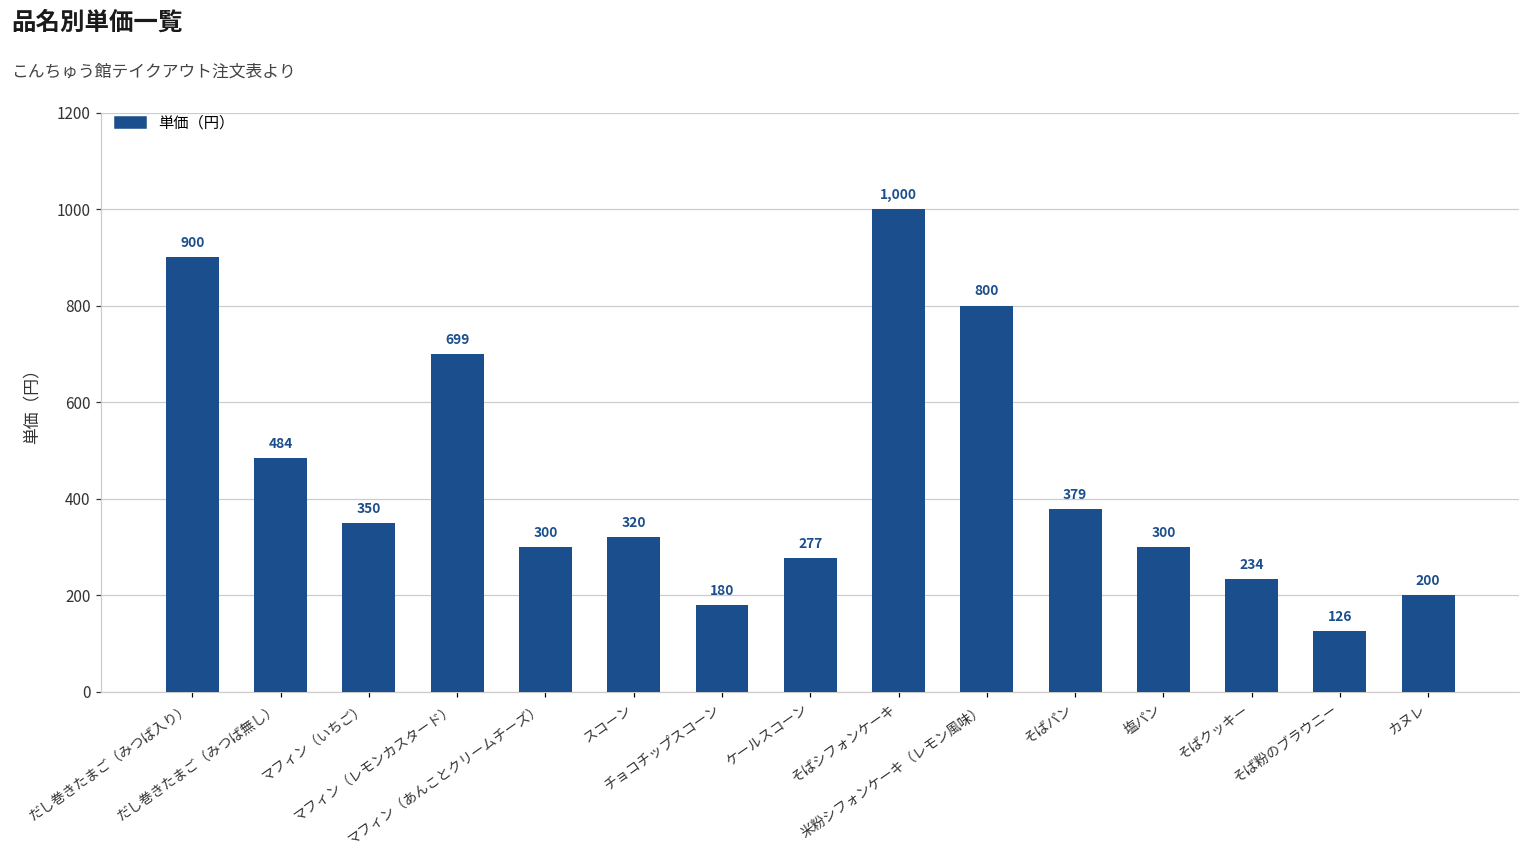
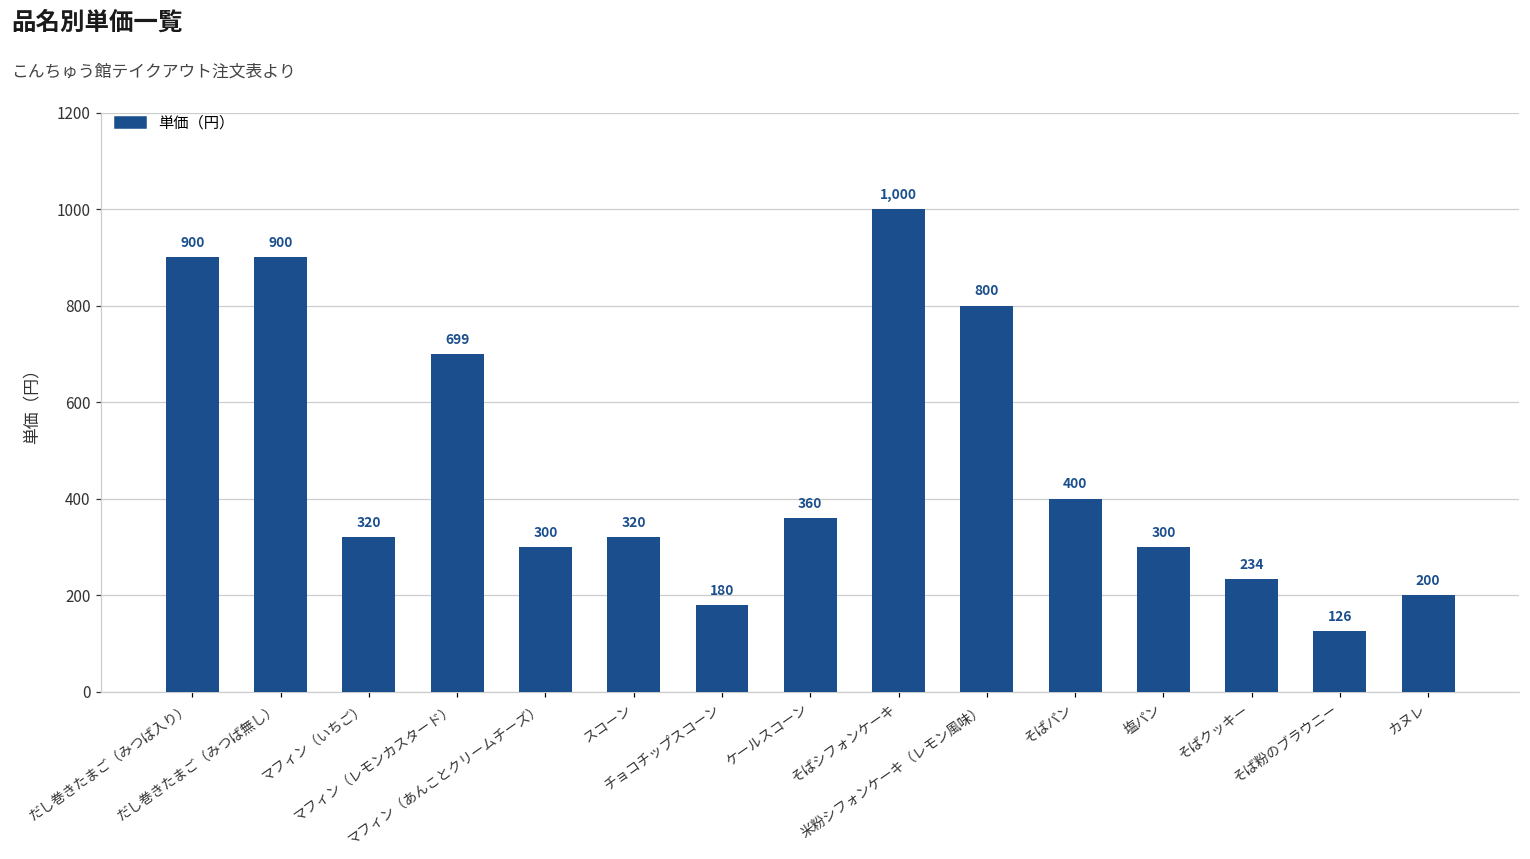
だし巻きたまご（みつば無し）: 484 -> 900
マフィン（いちご）: 350 -> 320
ケールスコーン: 277 -> 360
そばパン: 379 -> 400
